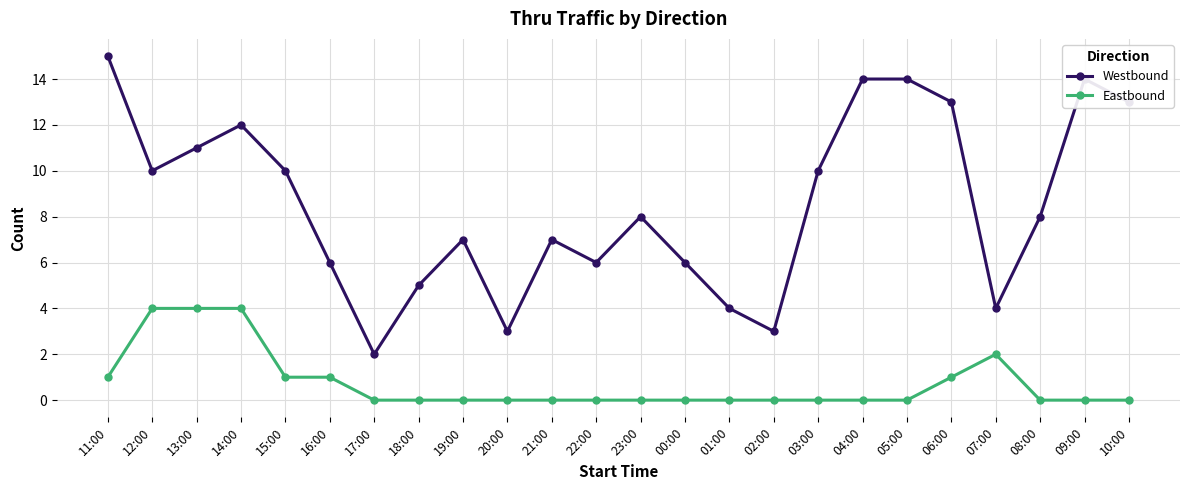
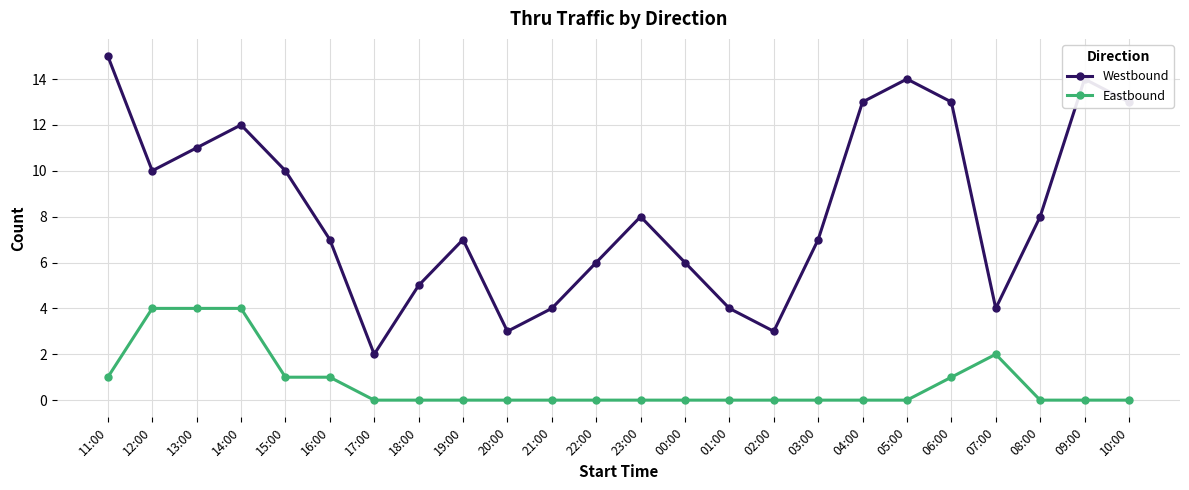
Westbound, 16:00: 6 -> 7
Westbound, 21:00: 7 -> 4
Westbound, 03:00: 10 -> 7
Westbound, 04:00: 14 -> 13
